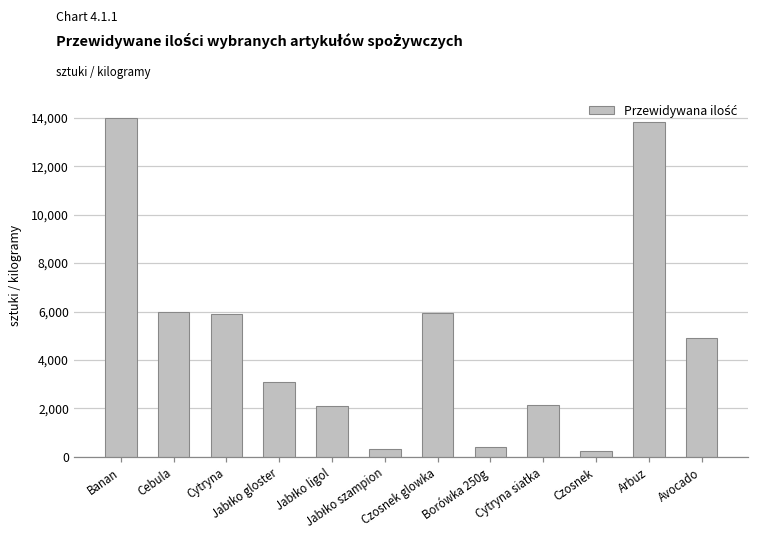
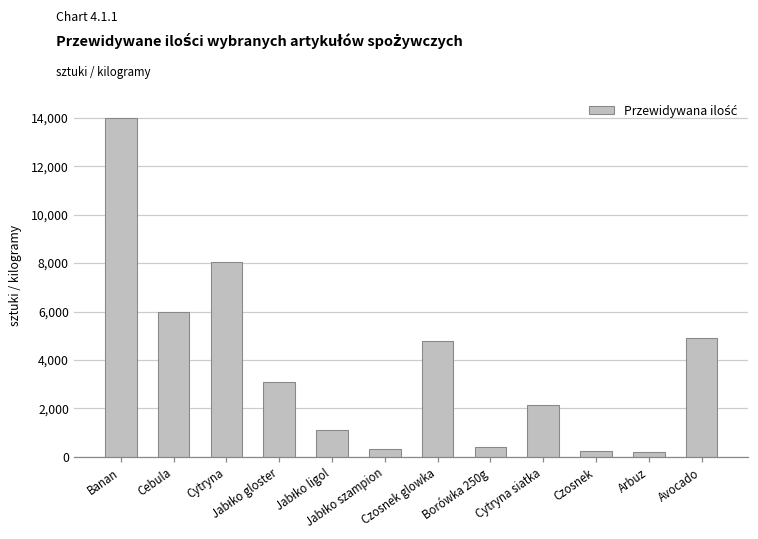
Cytryna: 5,900 -> 8,100
Jabłko ligol: 2,100 -> 1,100
Czosnek glowka: 6,000 -> 4,800
Arbuz: 13,800 -> 200
